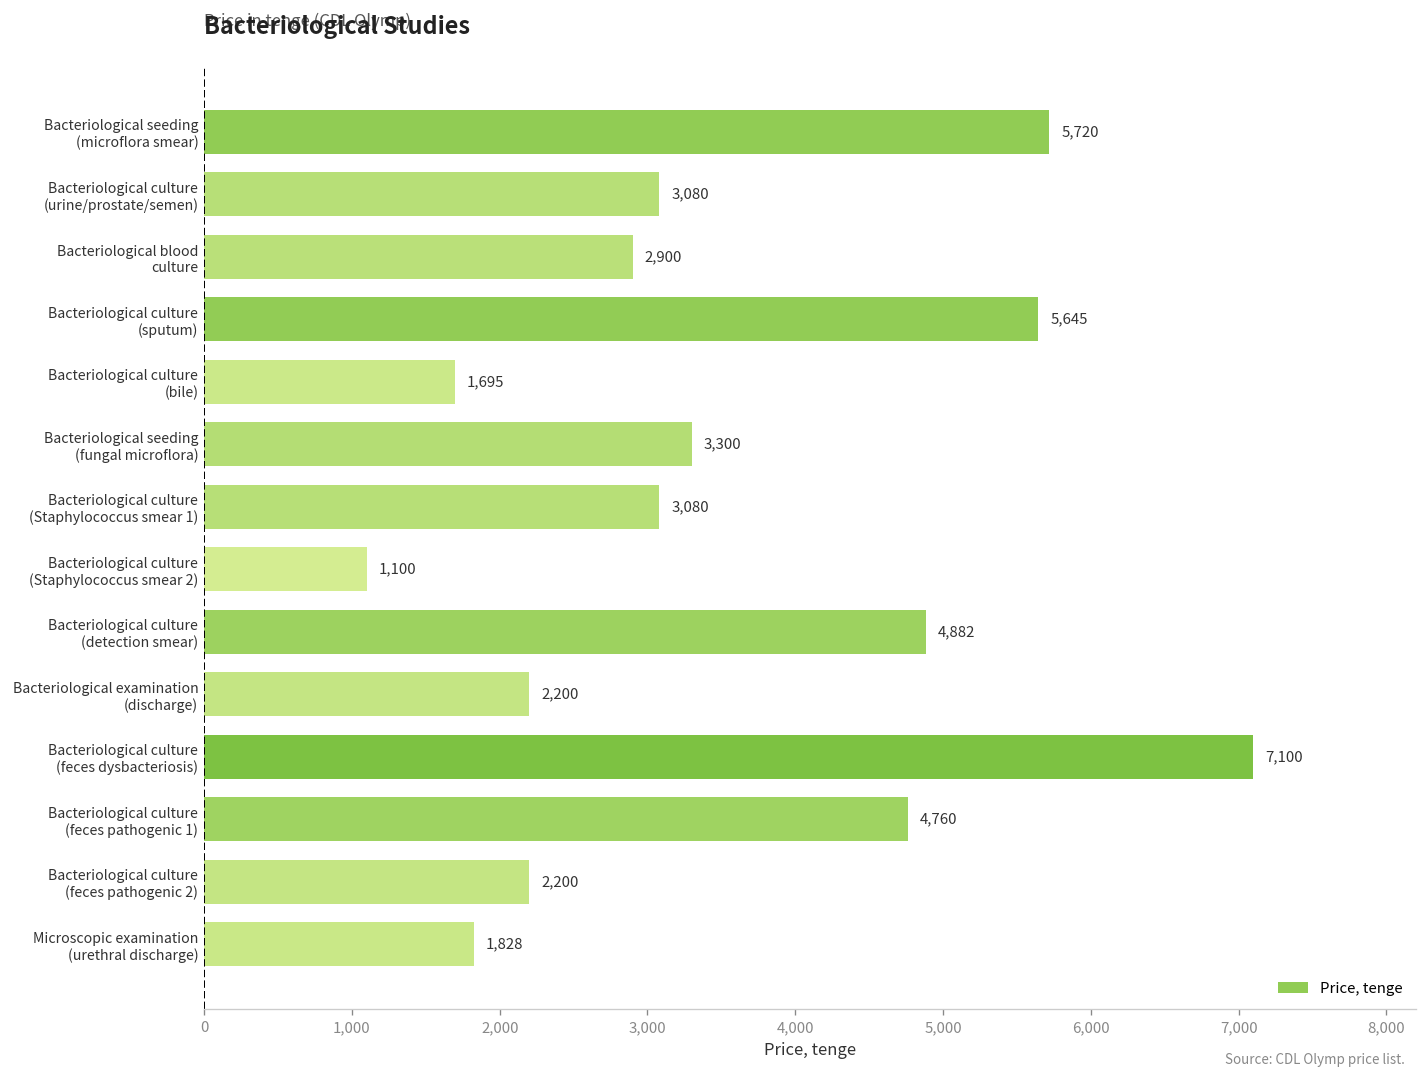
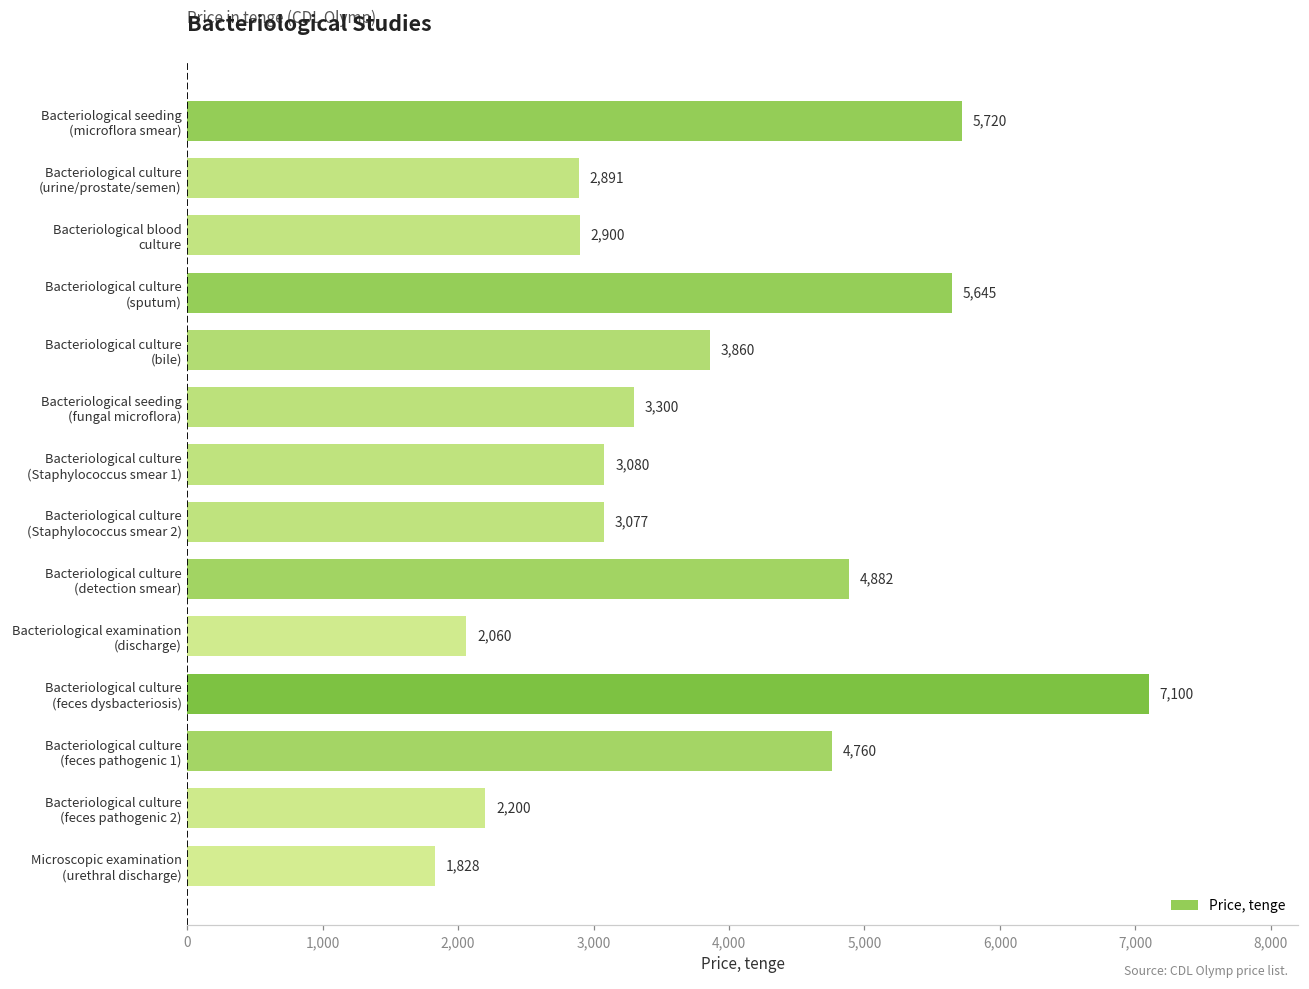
Bacteriological culture (urine/prostate/semen): 3,080 -> 2,891
Bacteriological culture (bile): 1,695 -> 3,860
Bacteriological culture (Staphylococcus smear 2): 1,100 -> 3,077
Bacteriological examination (discharge): 2,200 -> 2,060
